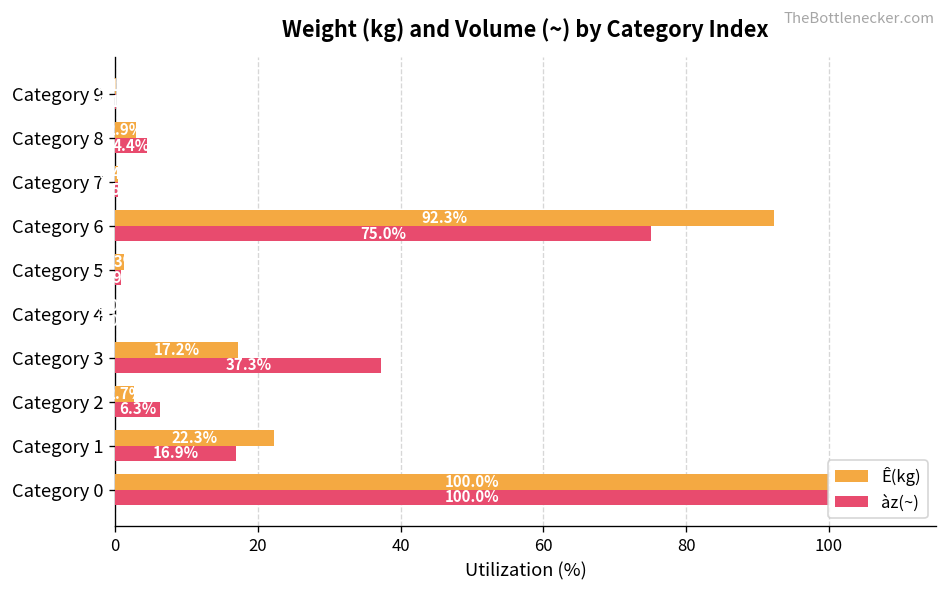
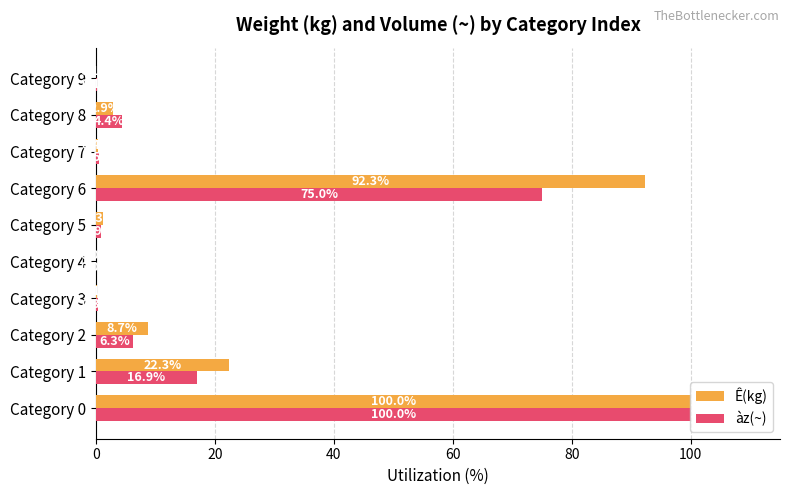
Ê(kg), Category 3: 17 -> 0
àz(~), Category 3: 37 -> 0
Ê(kg), Category 2: 3 -> 9
